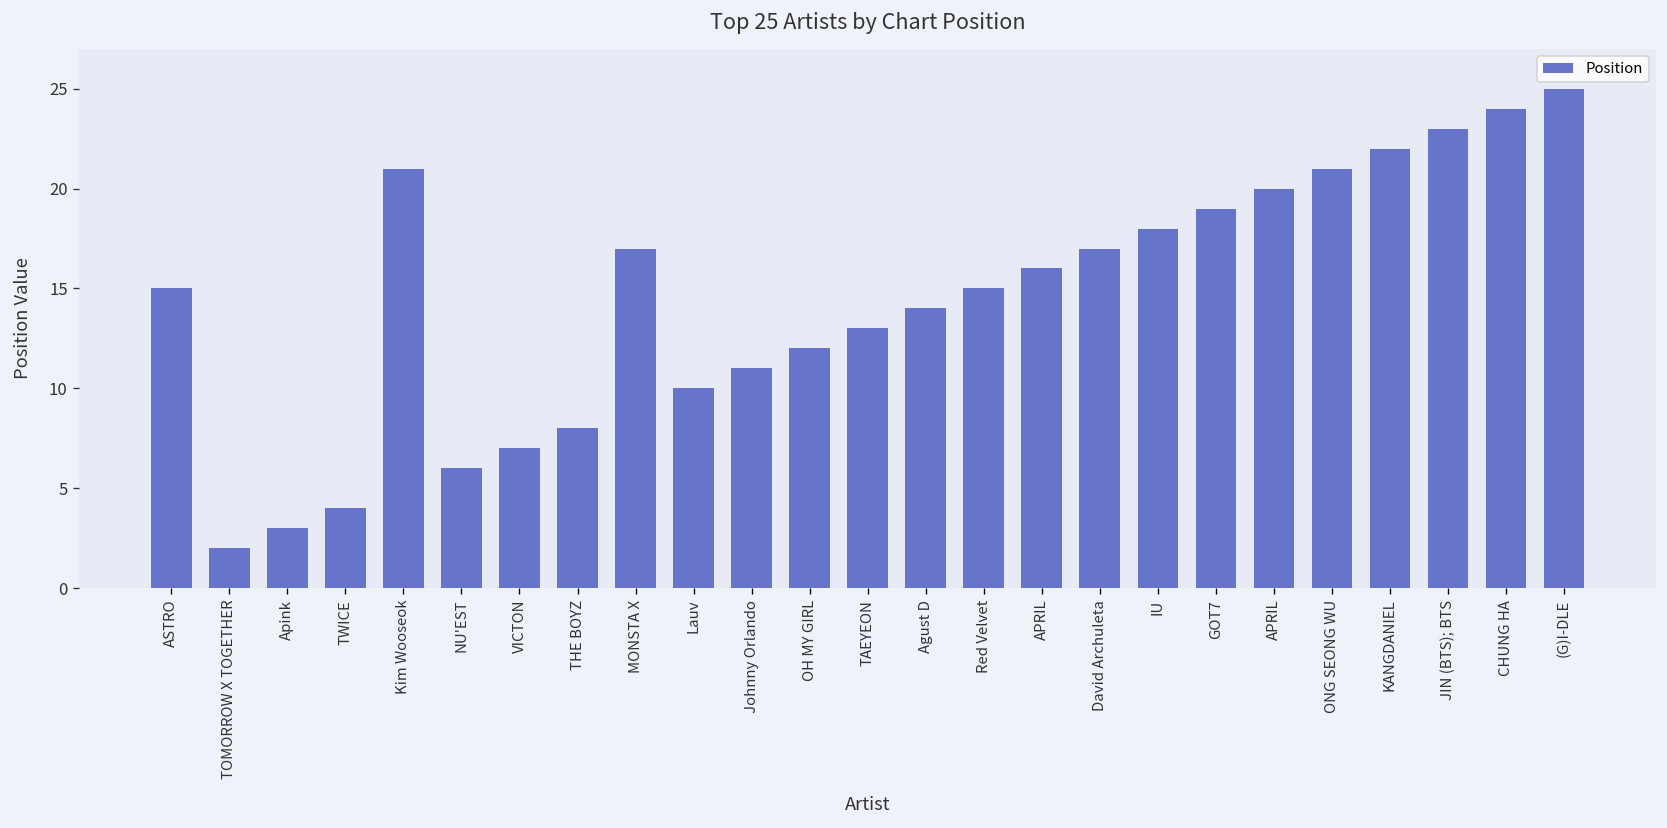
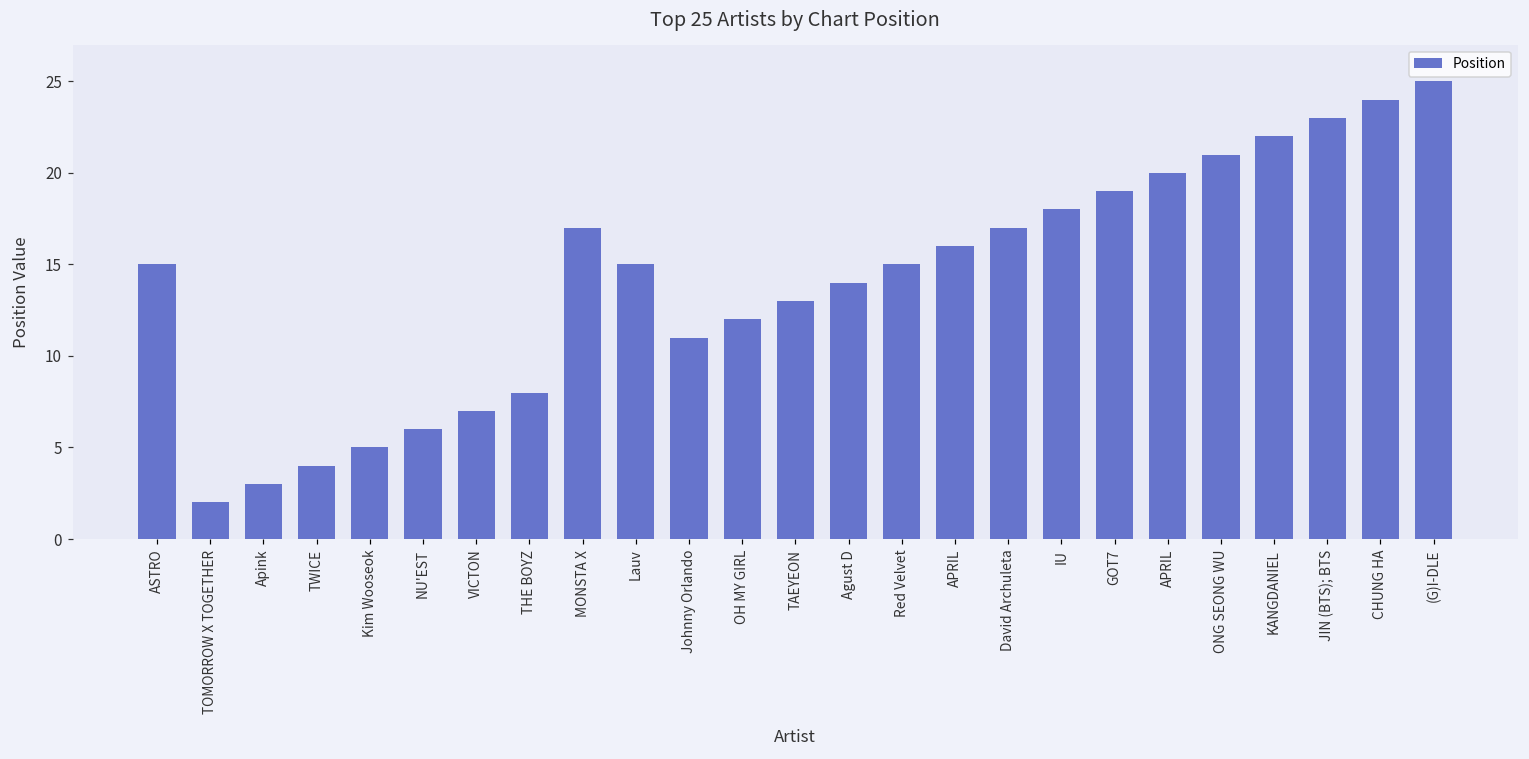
Kim Wooseok: 21 -> 5
Lauv: 10 -> 15
